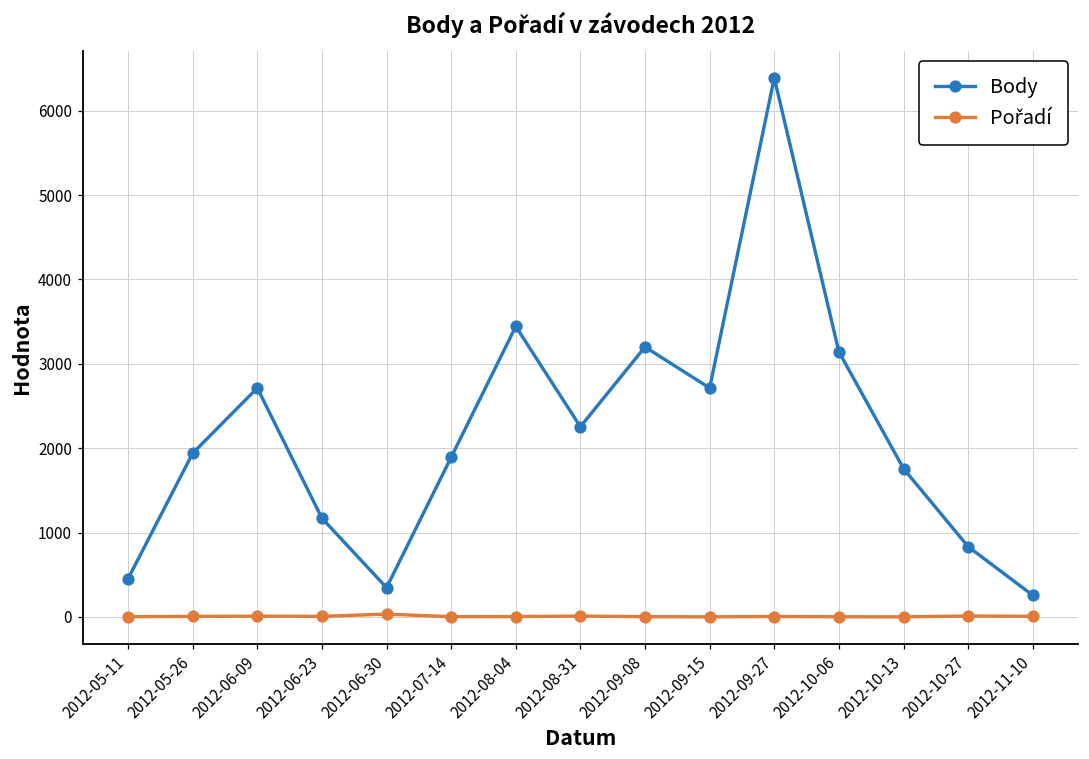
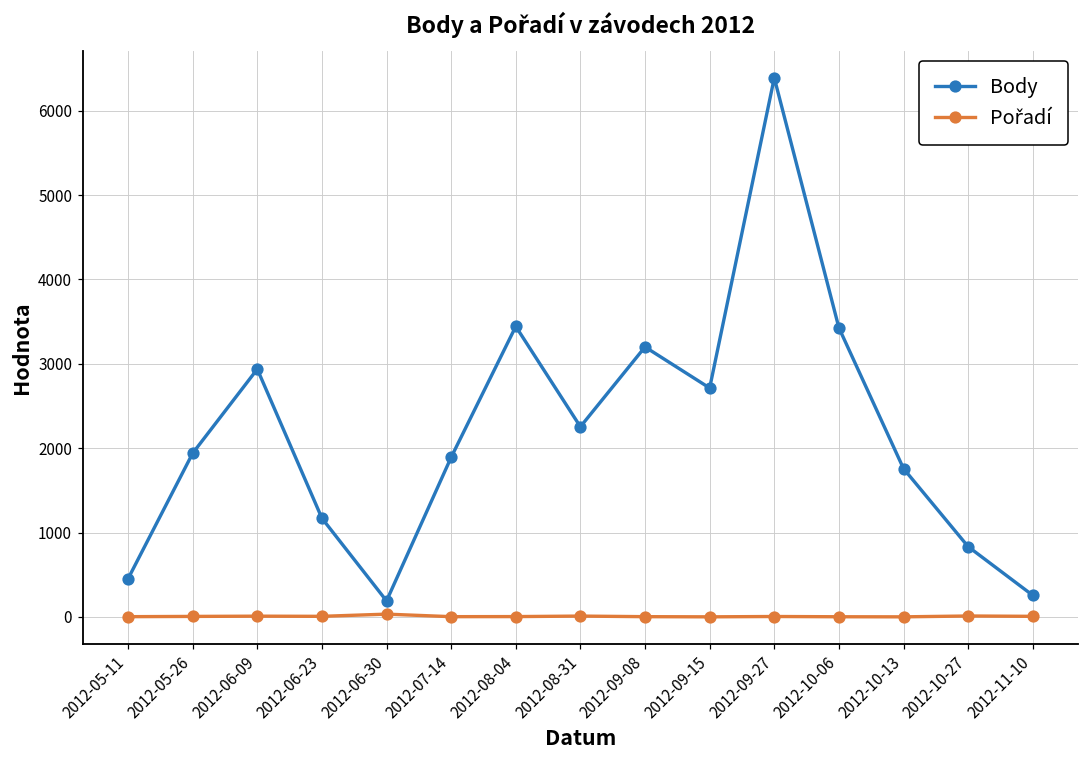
Body, 2012-06-09: 2700 -> 2900
Body, 2012-06-30: 300 -> 200
Body, 2012-10-06: 3100 -> 3400
